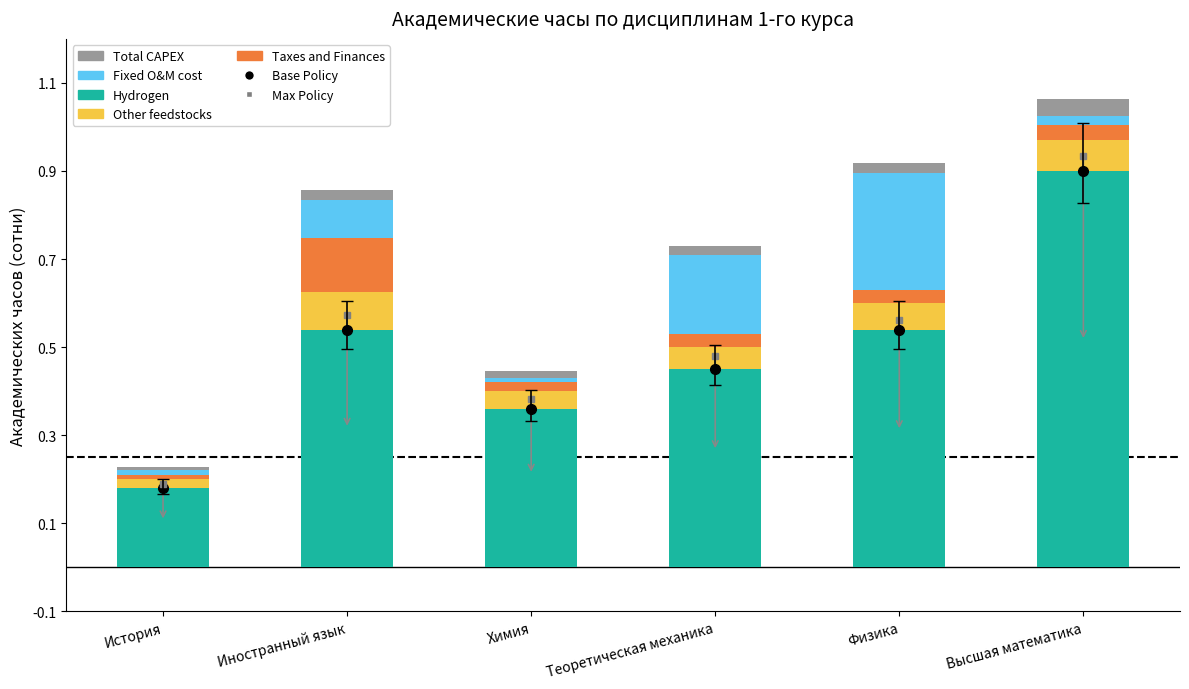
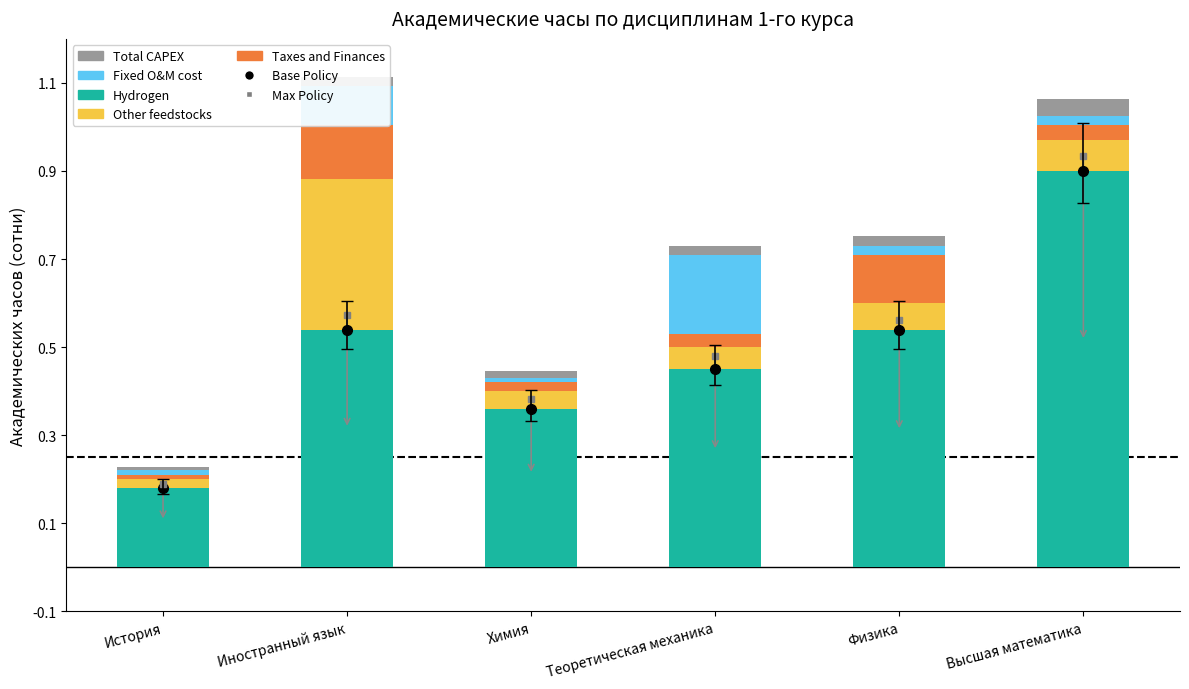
Other feedstocks, Иностранный язык: 0.09 -> 0.34
Taxes and Finances, Физика: 0.03 -> 0.11
Fixed O&M cost, Физика: 0.27 -> 0.02
